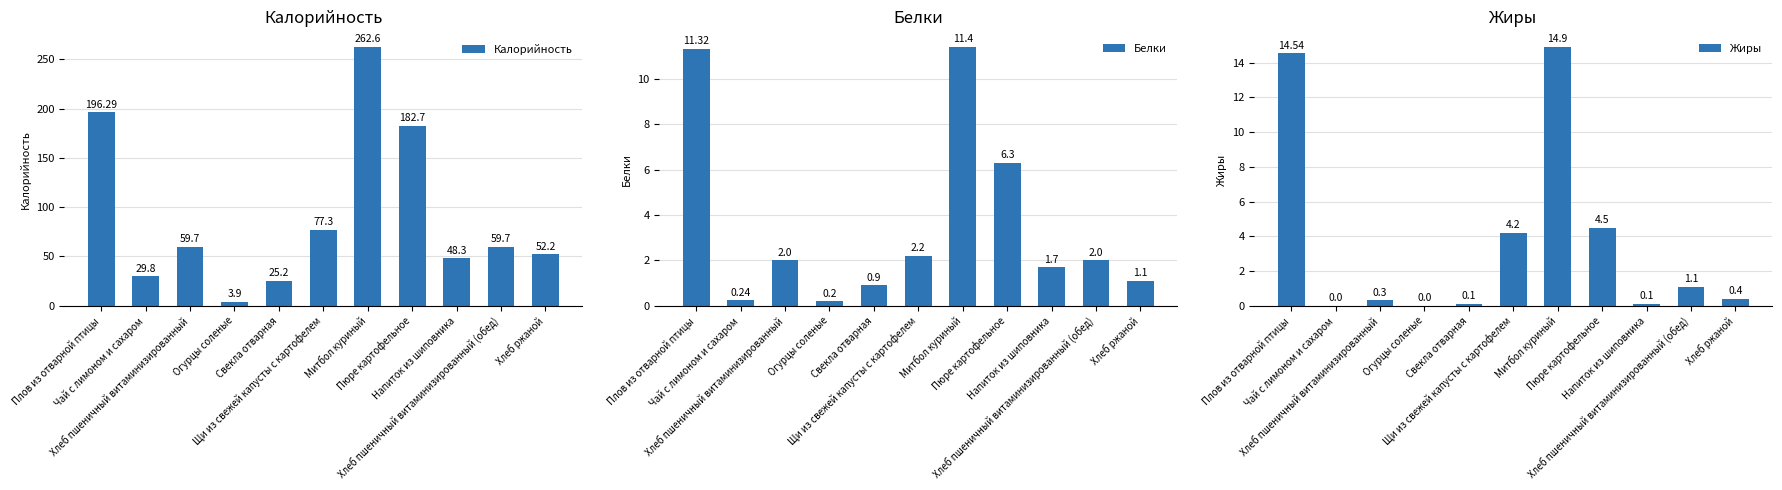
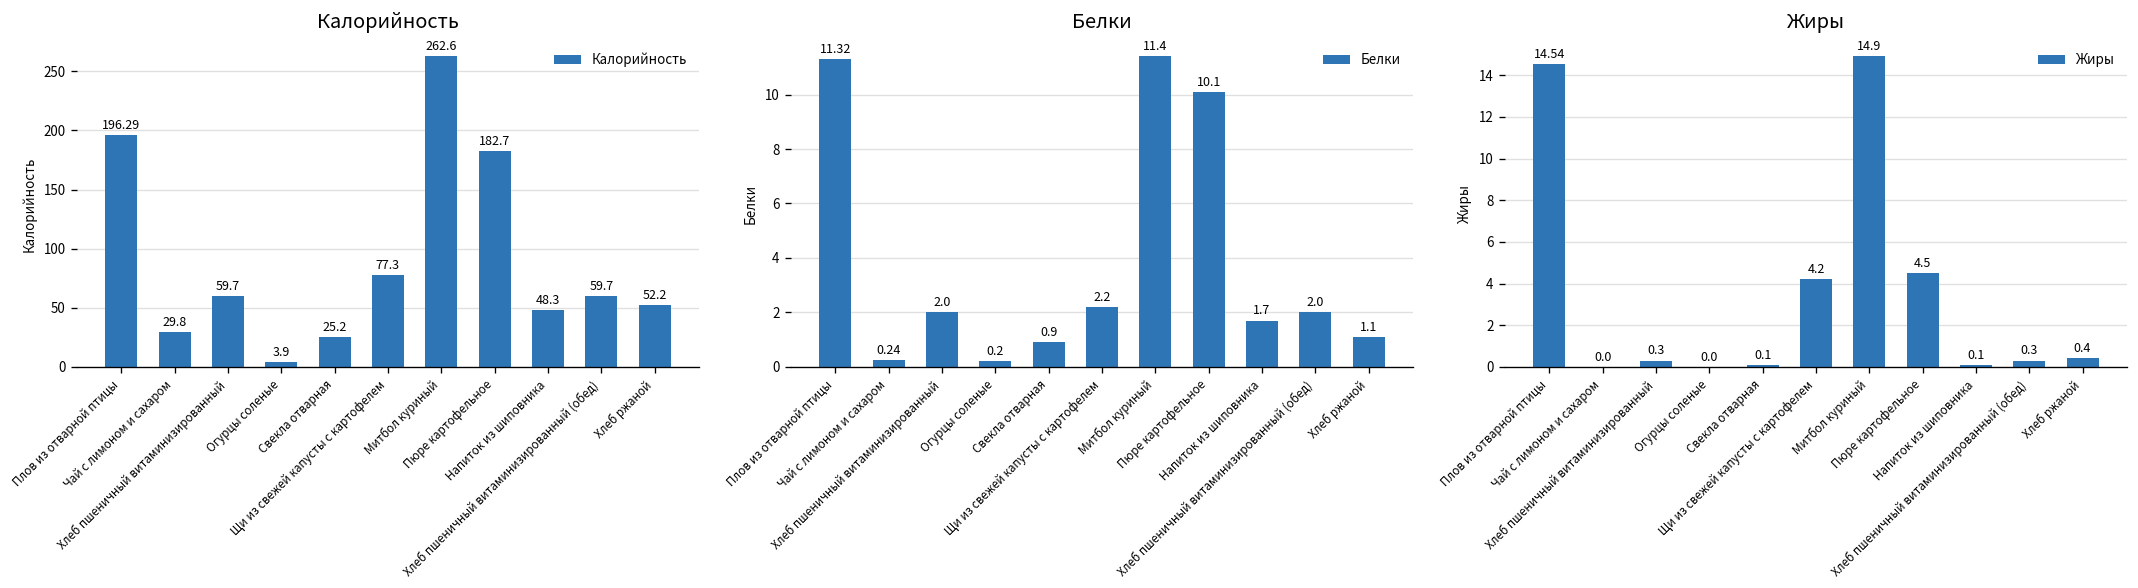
Белки, Пюре картофельное: 6.3 -> 10.1
Жиры, Хлеб пшеничный витаминизированный (обед): 1.1 -> 0.3
